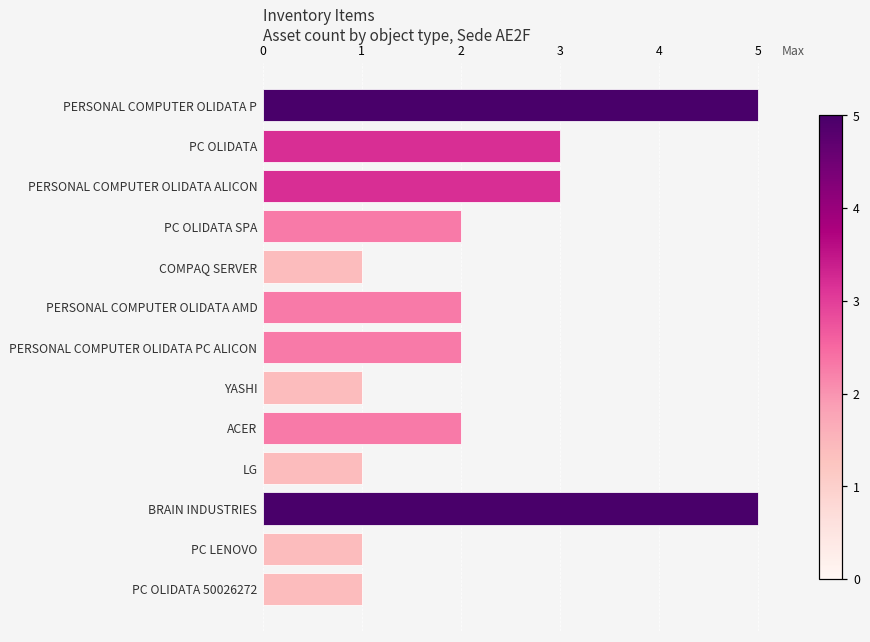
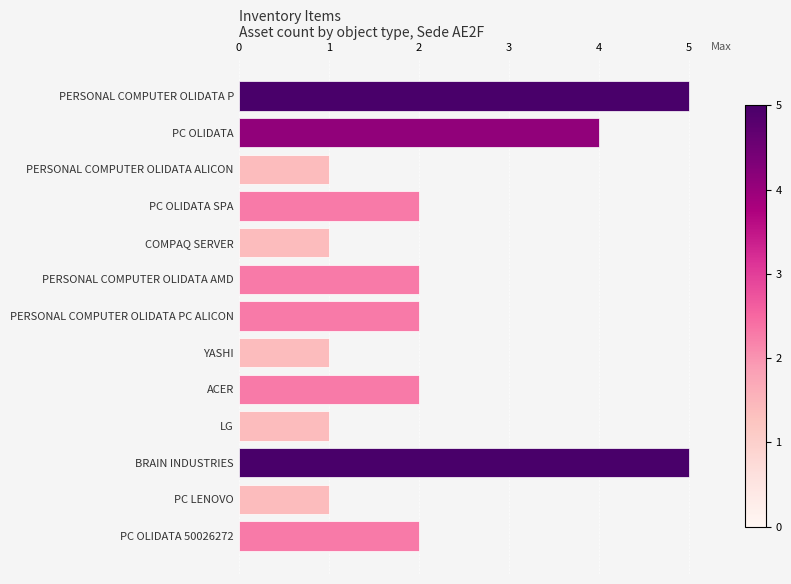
PC OLIDATA: 3 -> 4
PERSONAL COMPUTER OLIDATA ALICON: 3 -> 1
PC OLIDATA 50026272: 1 -> 2
